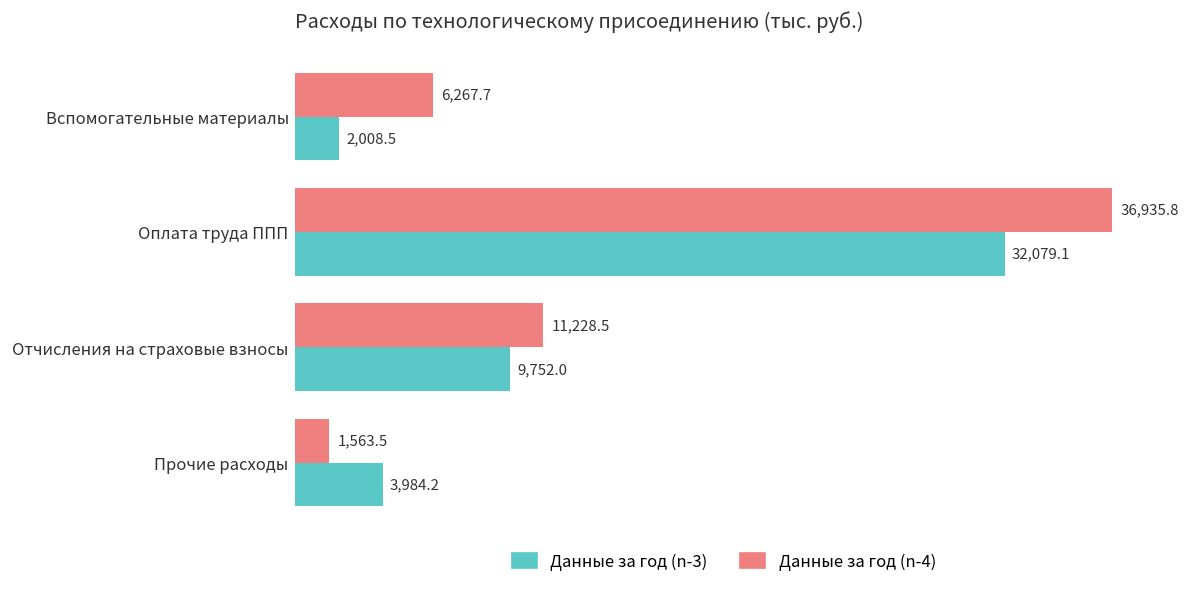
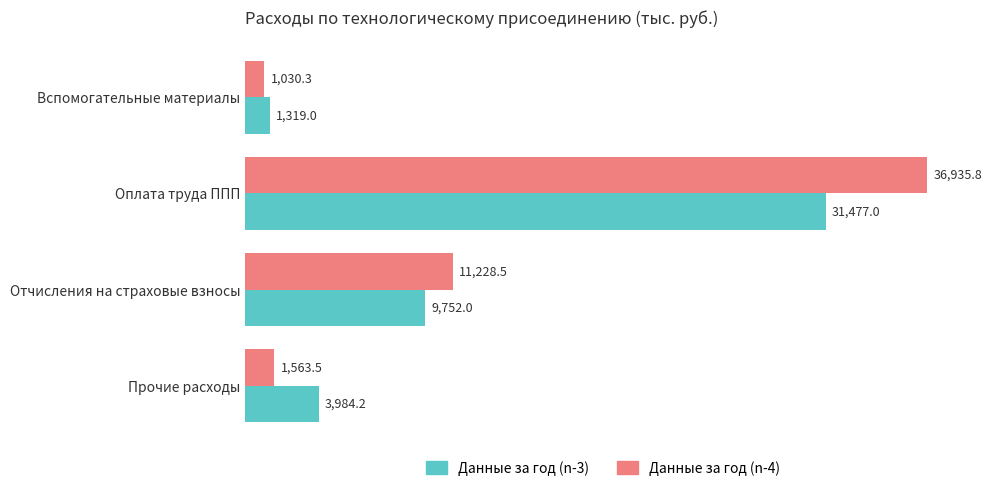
Данные за год (n-4), Вспомогательные материалы: 6,267.7 -> 1,030.3
Данные за год (n-3), Вспомогательные материалы: 2,008.5 -> 1,319.0
Данные за год (n-3), Оплата труда ППП: 32,079.1 -> 31,477.0
